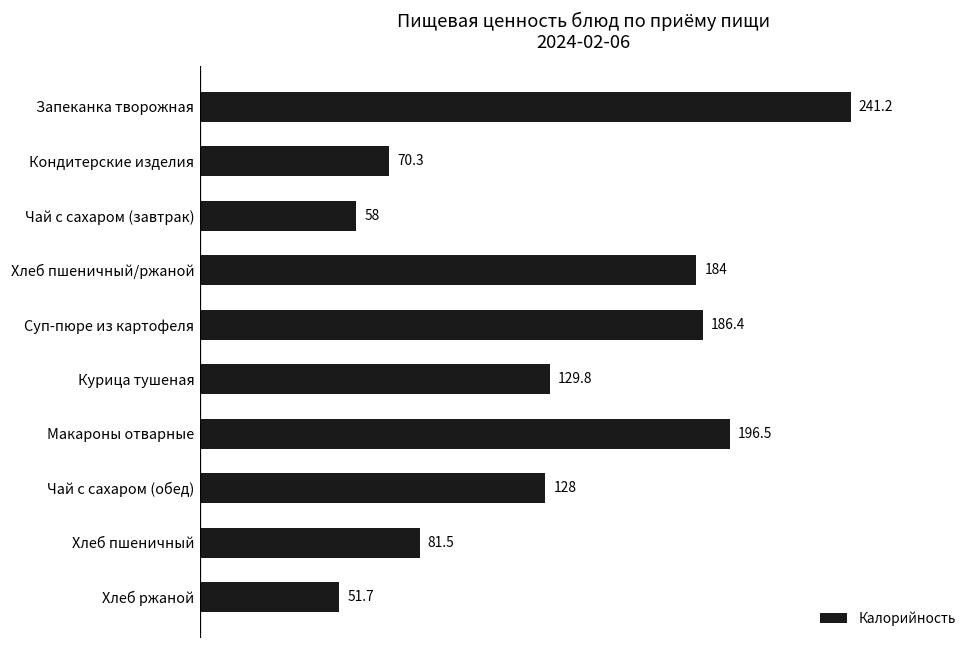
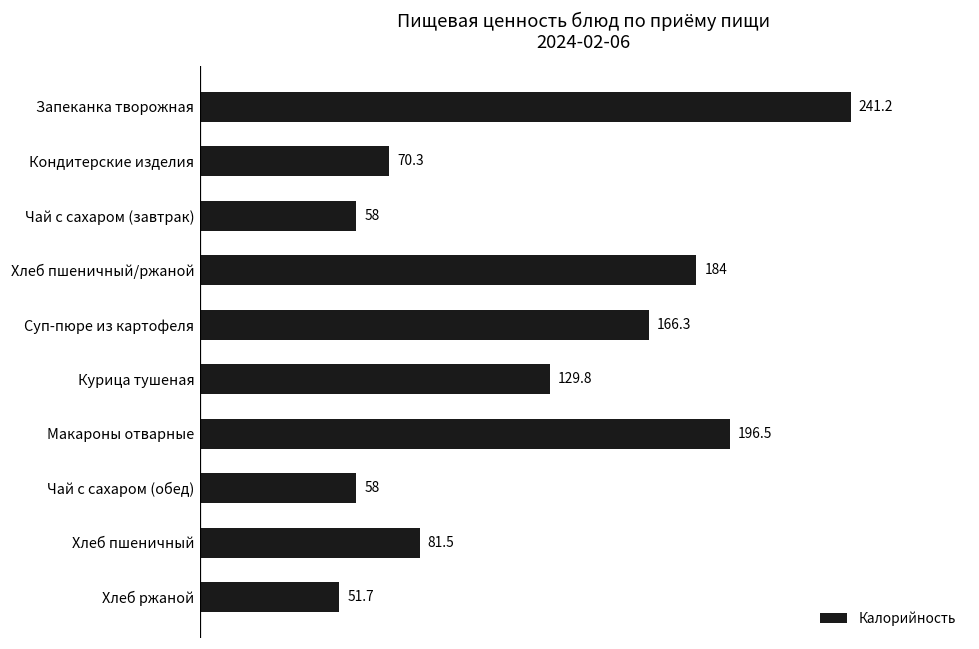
Суп-пюре из картофеля: 186.4 -> 166.3
Чай с сахаром (обед): 128 -> 58
